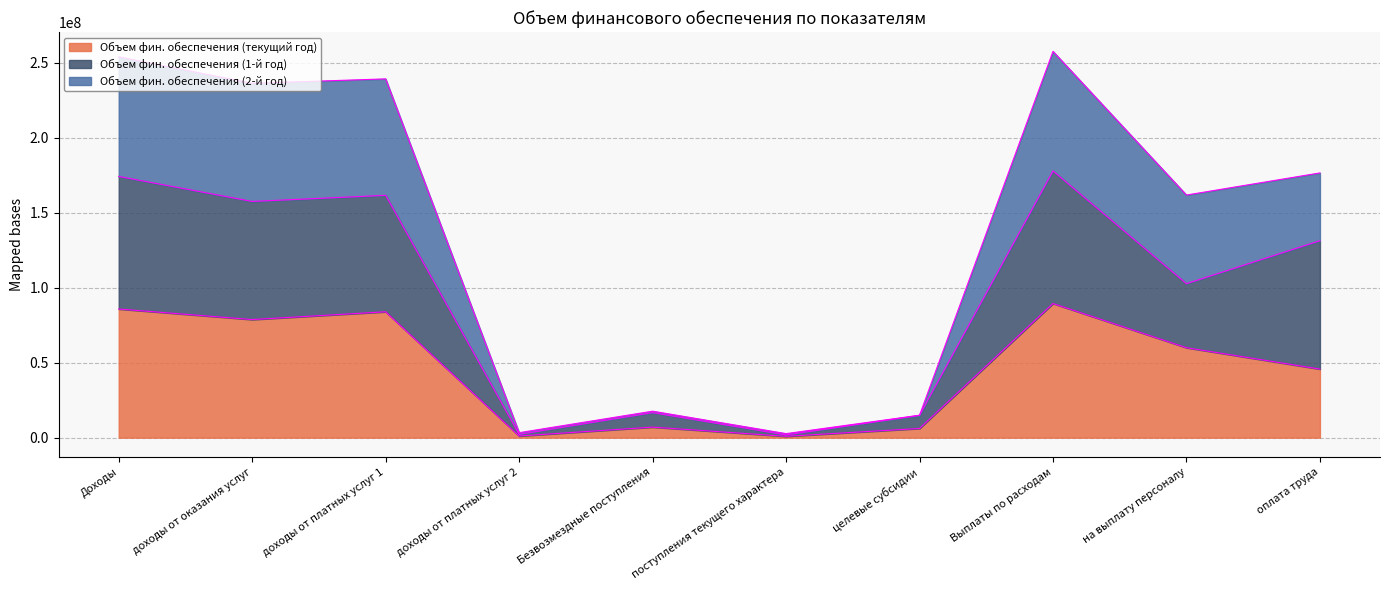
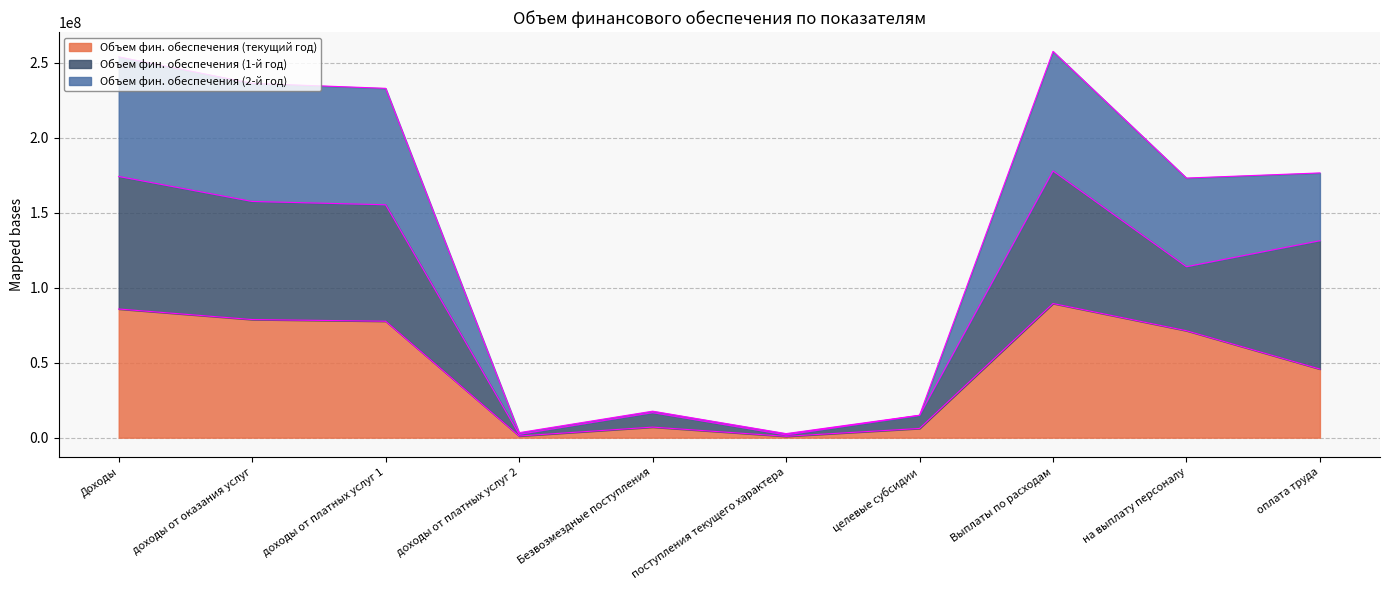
Объем фин. обеспечения (текущий год), доходы от платных услуг 1: 84000000 -> 78000000
Объем фин. обеспечения (текущий год), на выплату персоналу: 60000000 -> 71000000
